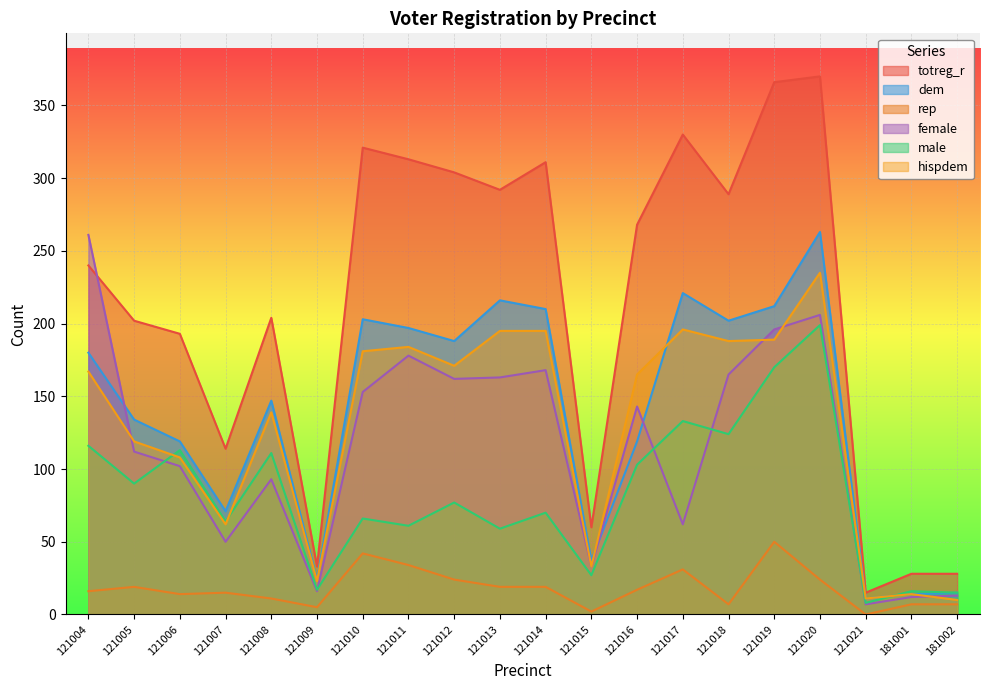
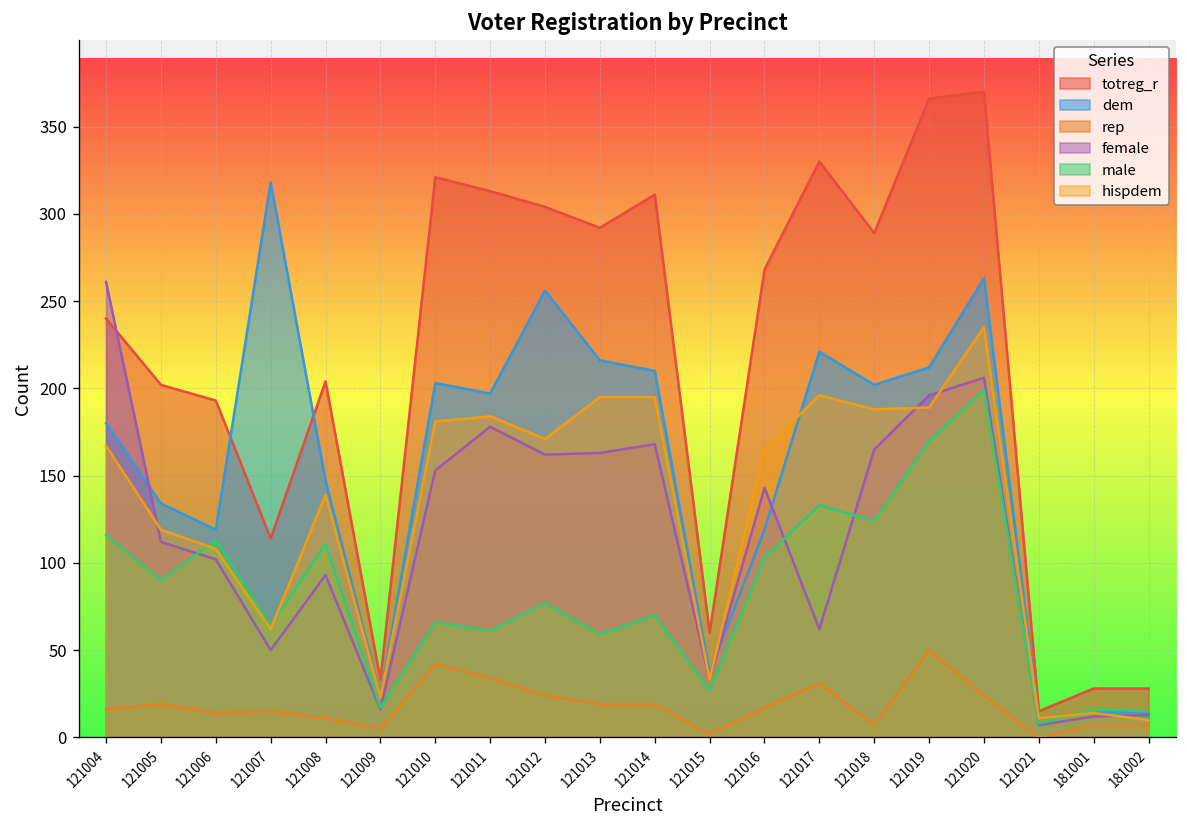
dem, 121007: 71 -> 318
dem, 121012: 188 -> 256
